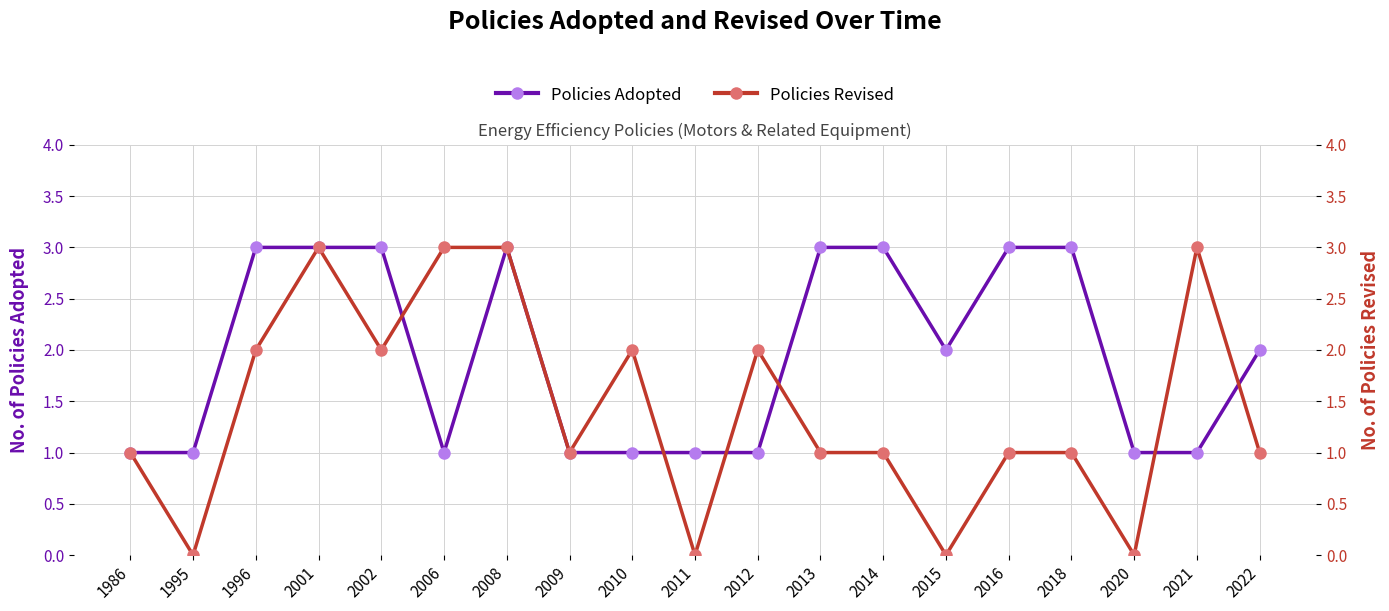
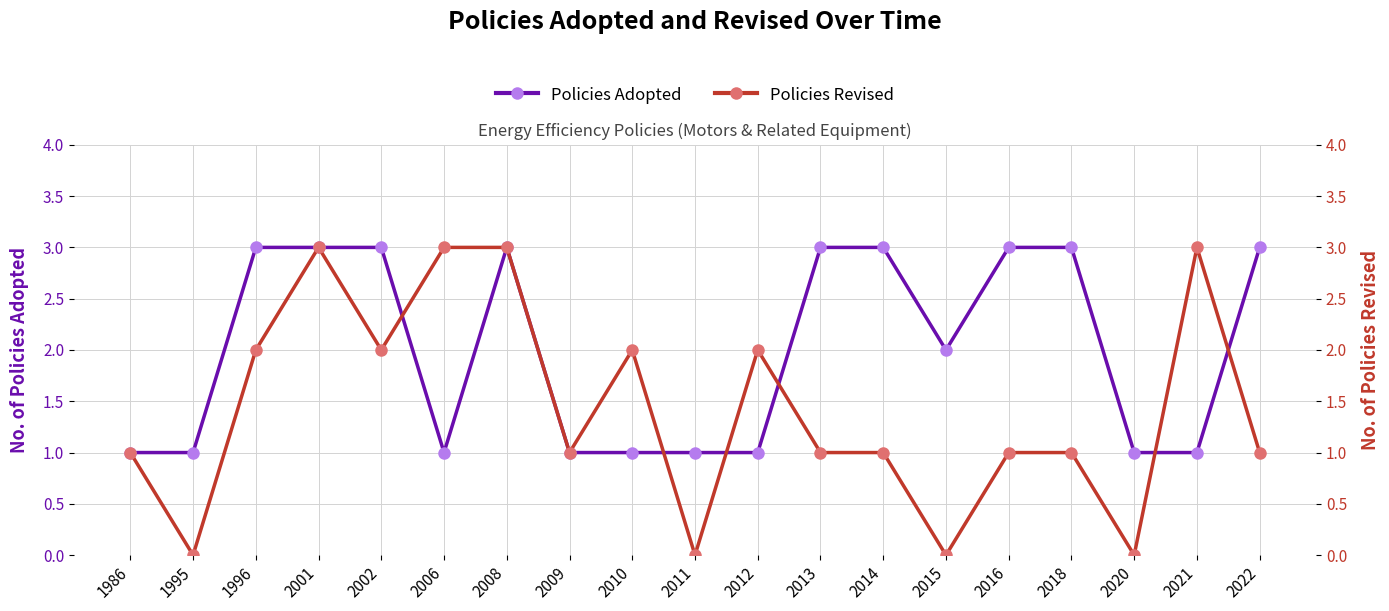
Policies Adopted, 2022: 2 -> 3
